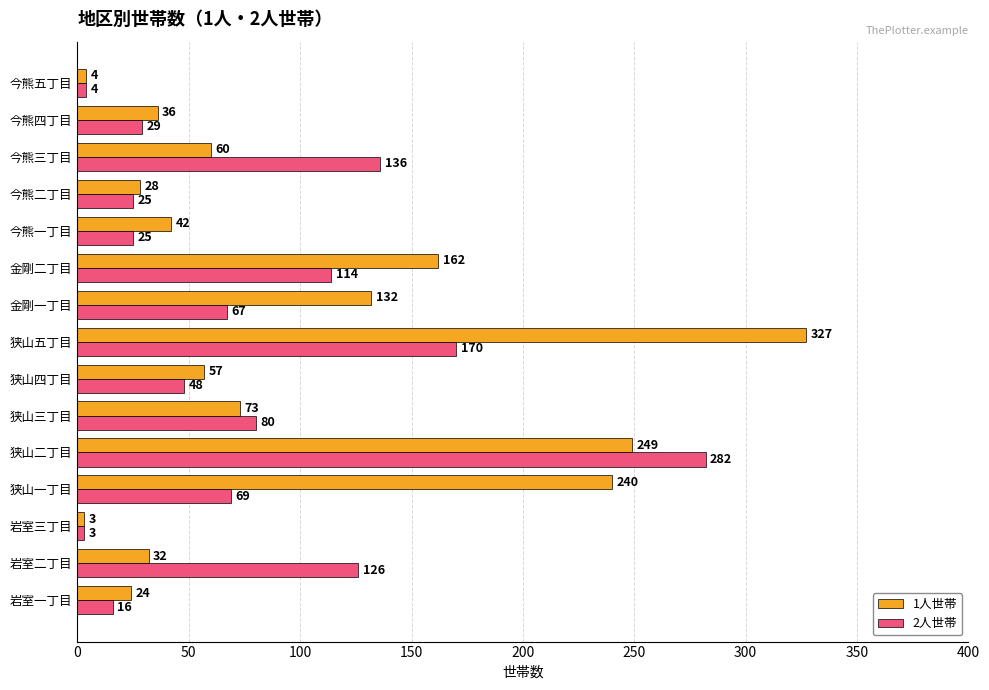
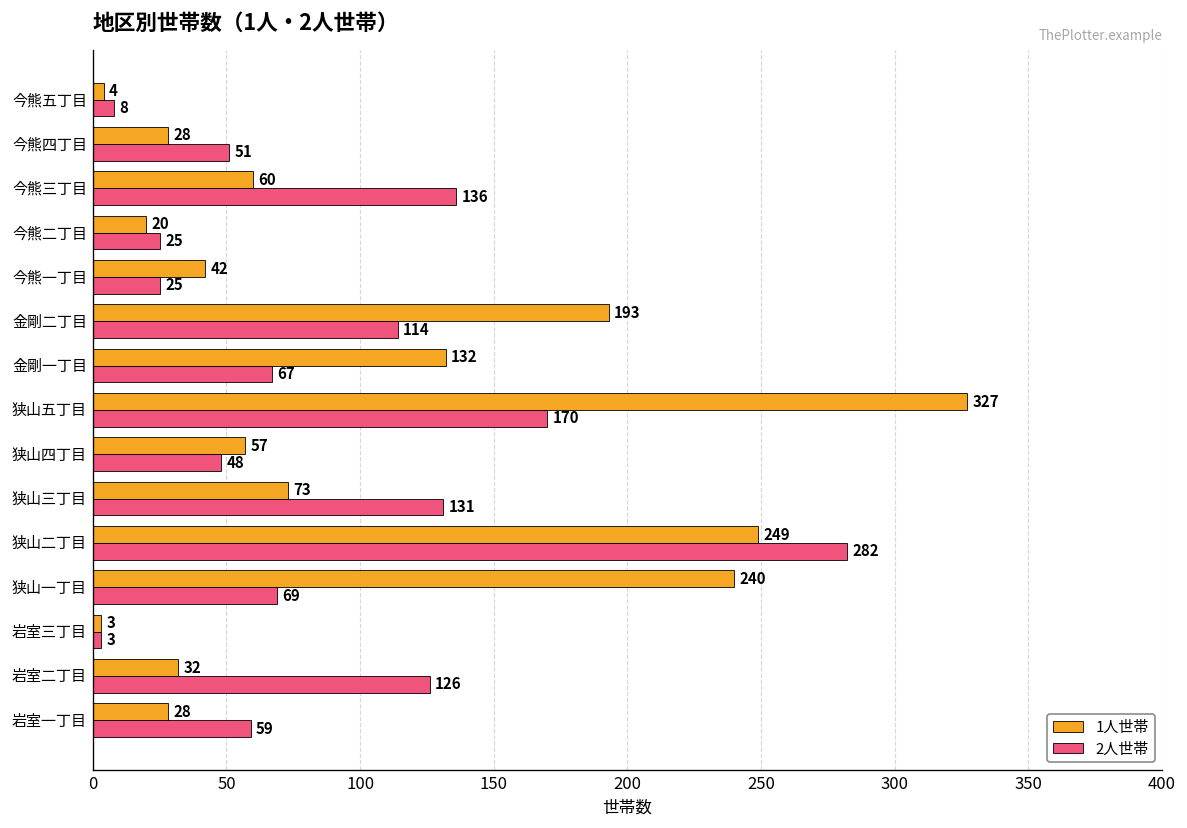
2人世帯, 今熊五丁目: 4 -> 8
1人世帯, 今熊四丁目: 36 -> 28
2人世帯, 今熊四丁目: 29 -> 51
1人世帯, 今熊二丁目: 28 -> 20
1人世帯, 金剛二丁目: 162 -> 193
2人世帯, 狭山三丁目: 80 -> 131
1人世帯, 岩室一丁目: 24 -> 28
2人世帯, 岩室一丁目: 16 -> 59
